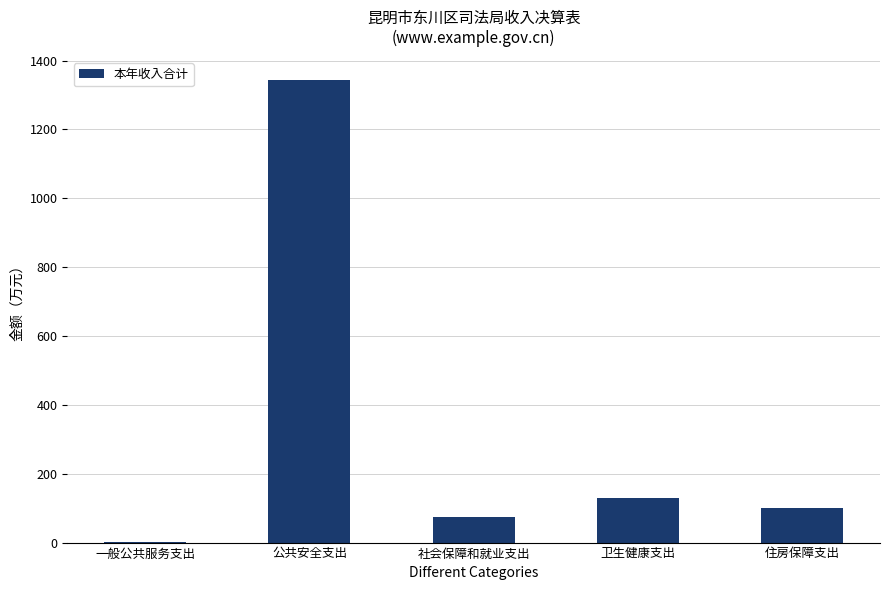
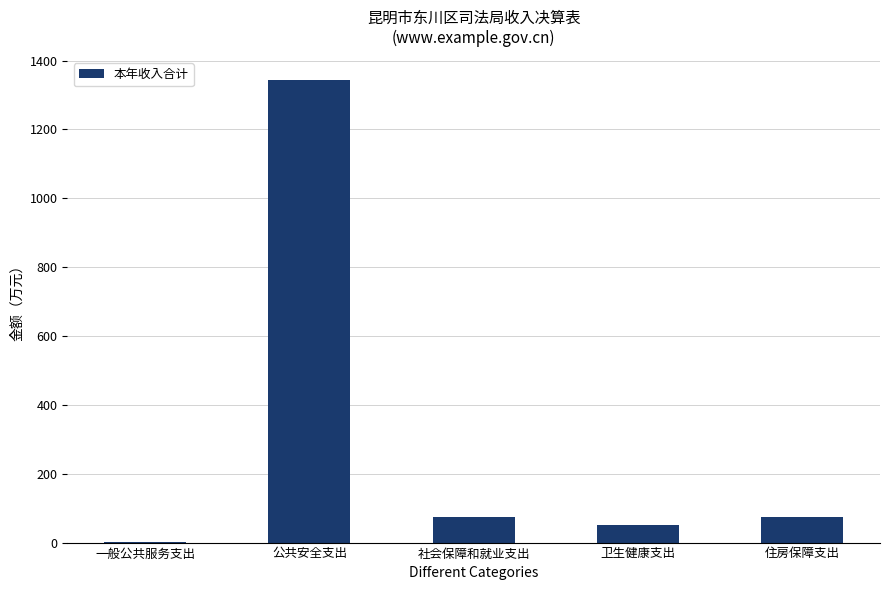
卫生健康支出: 130 -> 50
住房保障支出: 100 -> 80
